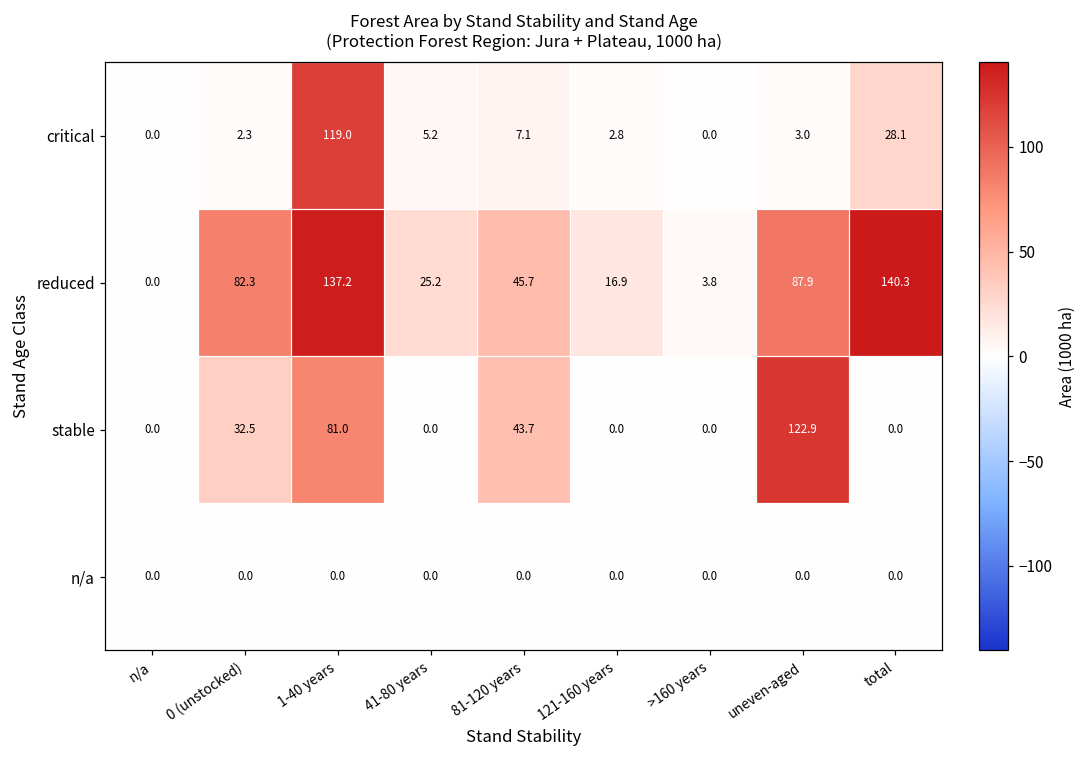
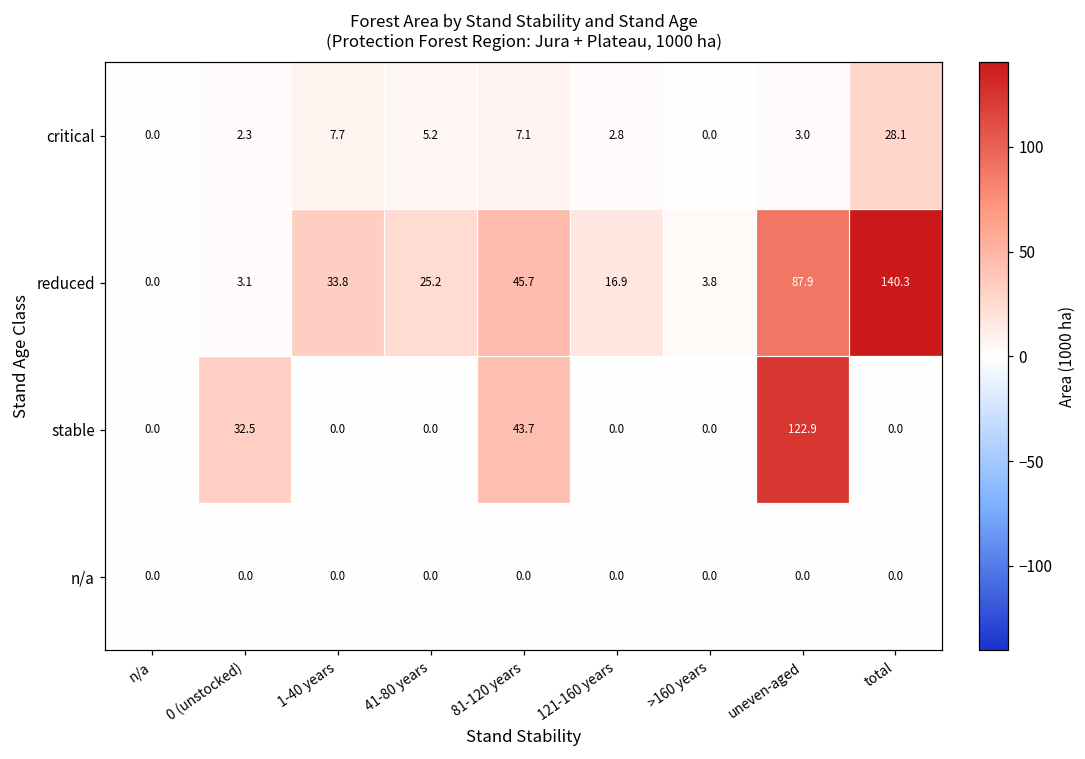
critical, 1-40 years: 119.0 -> 7.7
reduced, 0 (unstocked): 82.3 -> 3.1
reduced, 1-40 years: 137.2 -> 33.8
stable, 1-40 years: 81.0 -> 0.0
